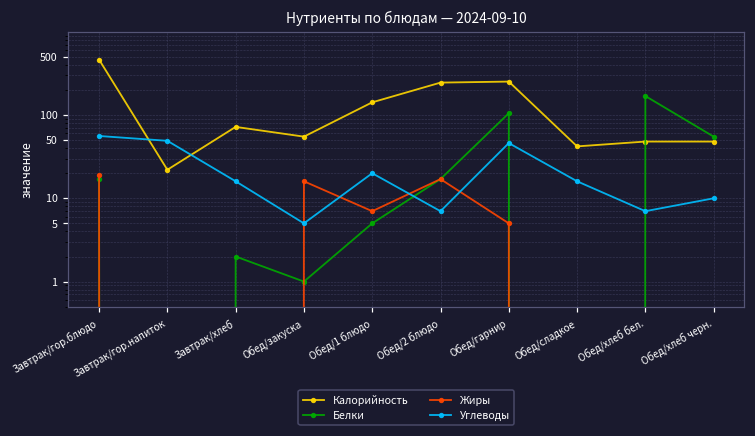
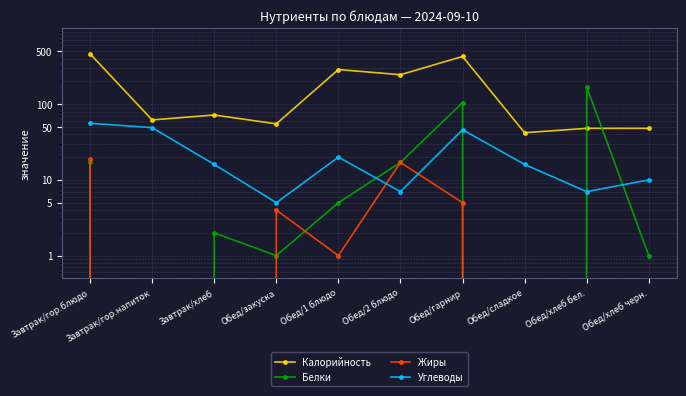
Калорийность, Завтрак/гор.напиток: 22 -> 60
Жиры, Обед/закуска: 16 -> 4
Калорийность, Обед/1 блюдо: 140 -> 290
Жиры, Обед/1 блюдо: 7 -> 1
Калорийность, Обед/гарнир: 250 -> 400
Белки, Обед/хлеб черн.: 60 -> 1
